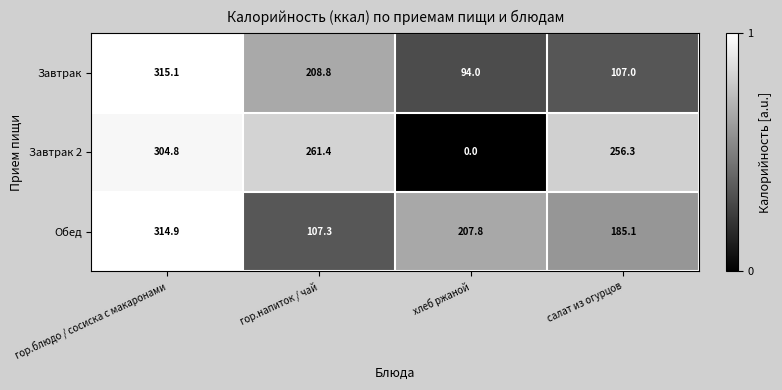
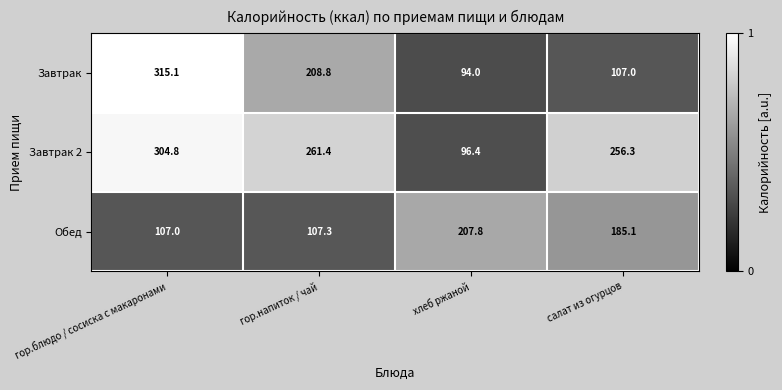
Завтрак 2, хлеб ржаной: 0.0 -> 96.4
Обед, гор.блюдо / сосиска с макаронами: 314.9 -> 107.0
